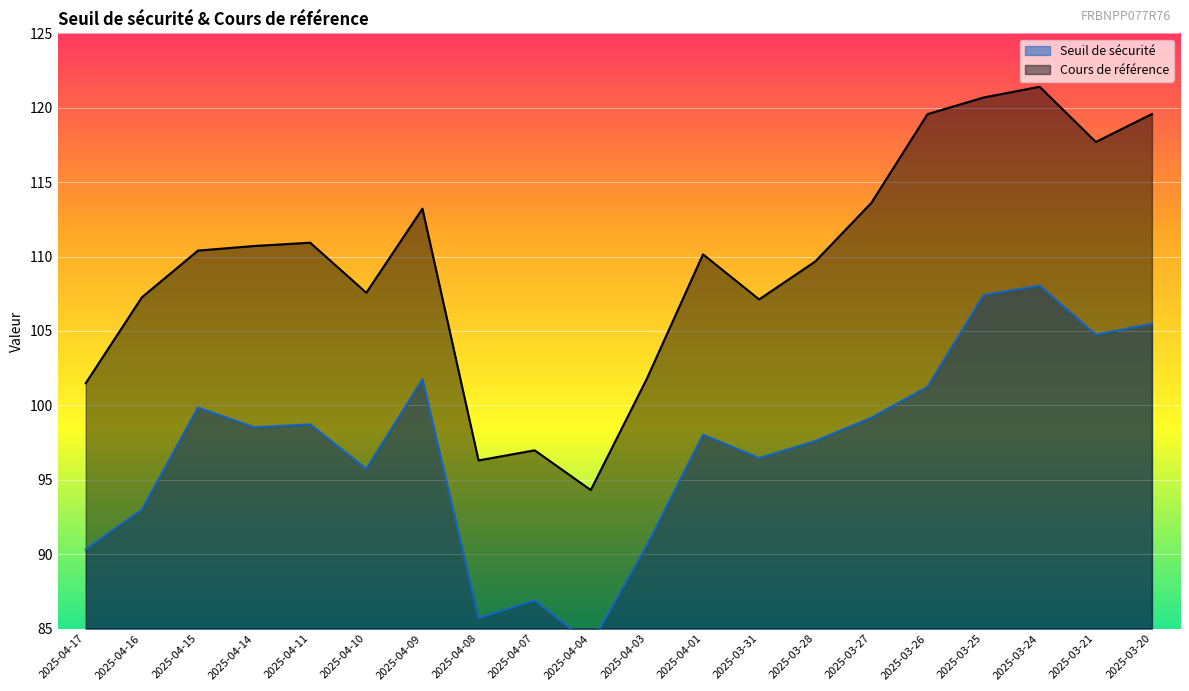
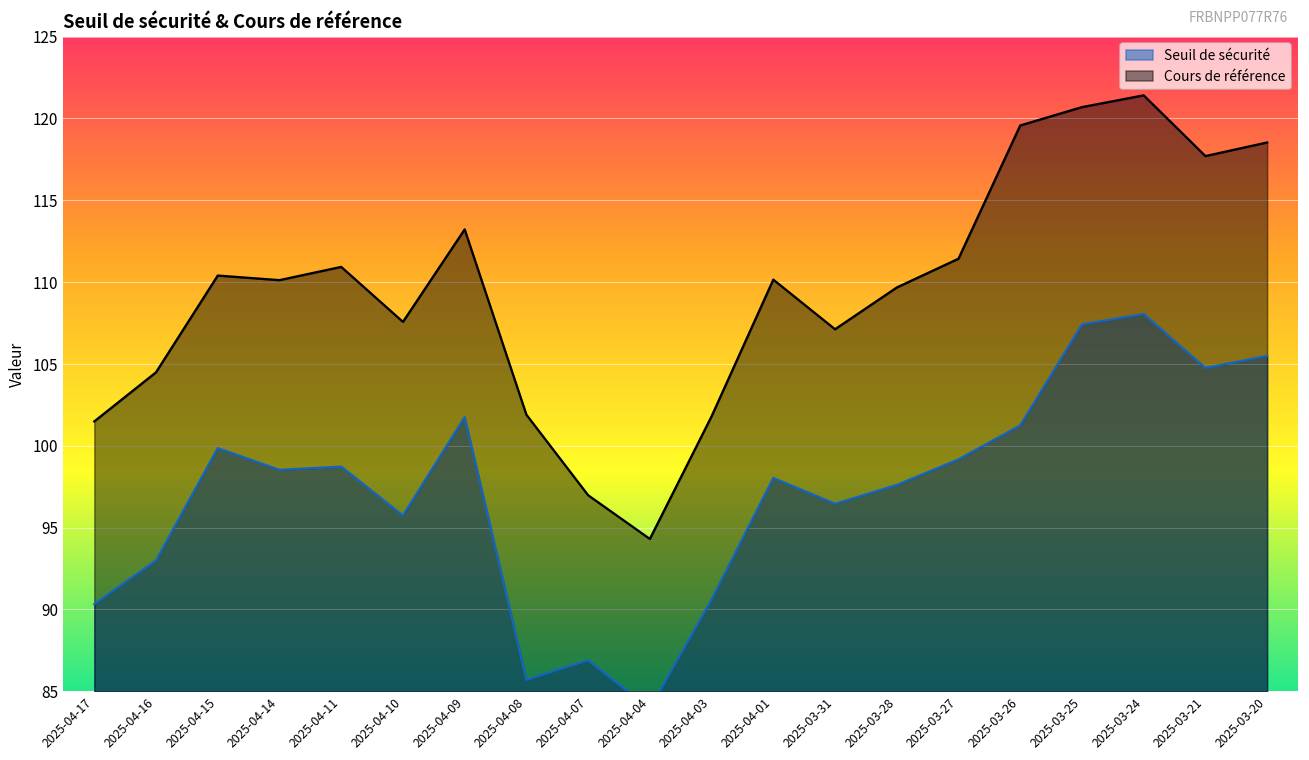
Cours de référence, 2025-04-16: 107.3 -> 104.5
Cours de référence, 2025-04-14: 110.7 -> 110.1
Cours de référence, 2025-04-08: 96.3 -> 101.9
Cours de référence, 2025-03-27: 113.6 -> 111.4
Cours de référence, 2025-03-20: 119.6 -> 118.5
